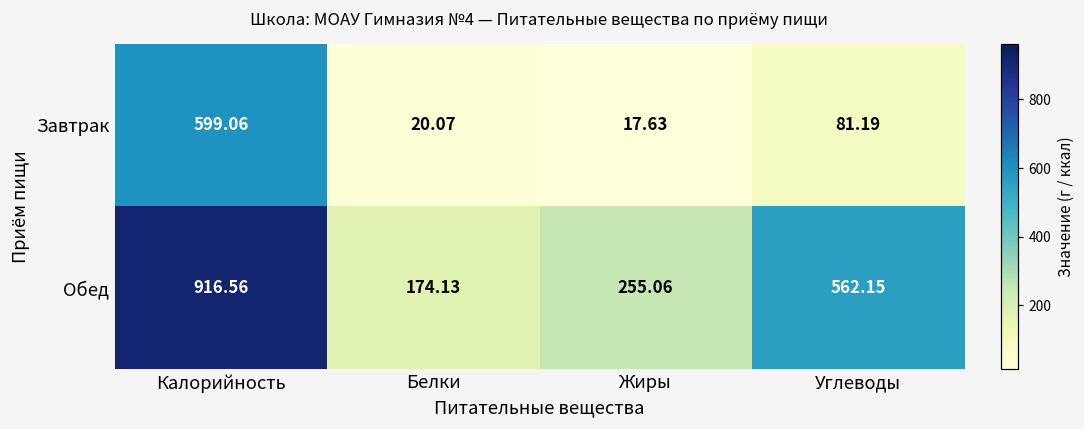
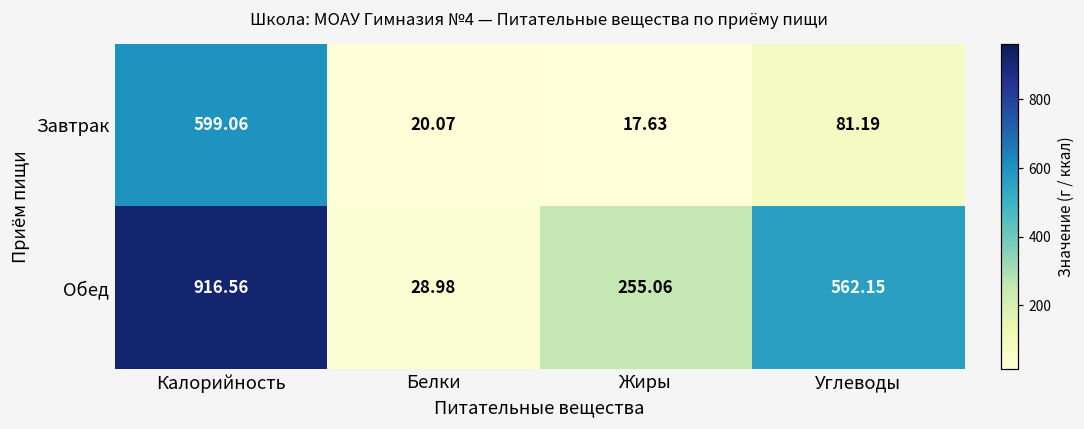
Обед, Белки: 174.13 -> 28.98
